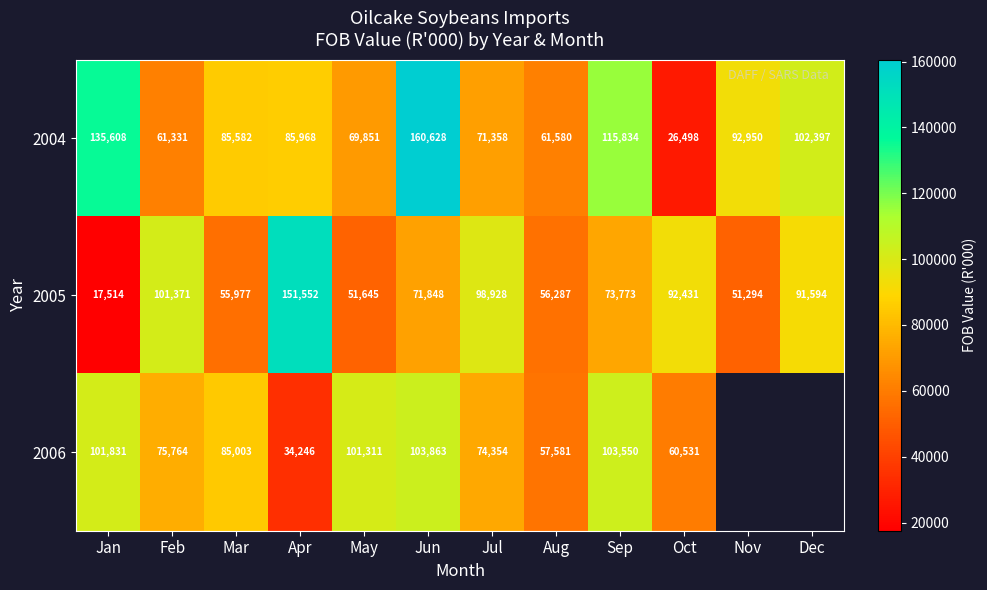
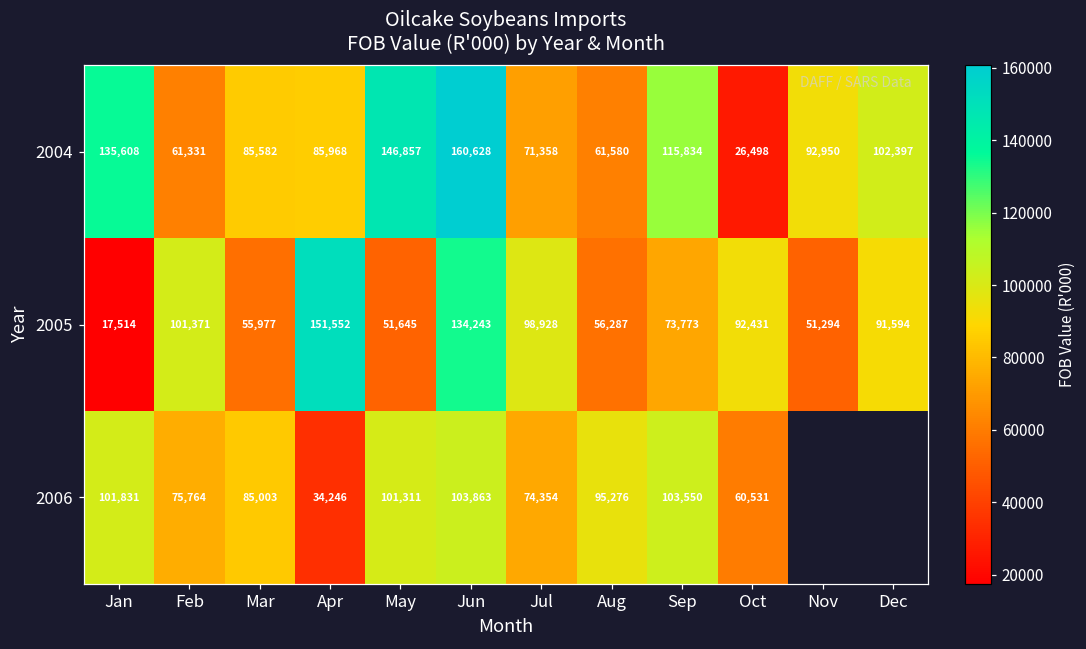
2004, May: 69,851 -> 146,857
2005, Jun: 71,848 -> 134,243
2006, Aug: 57,581 -> 95,276
